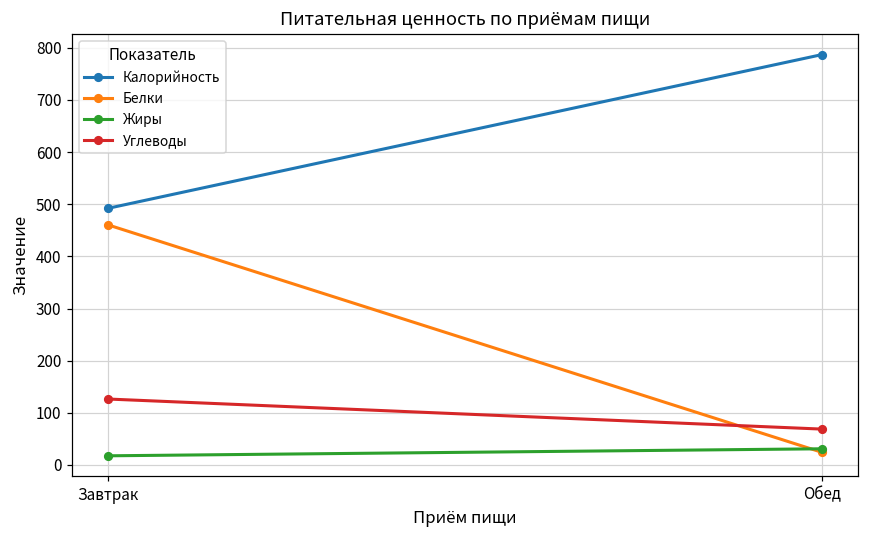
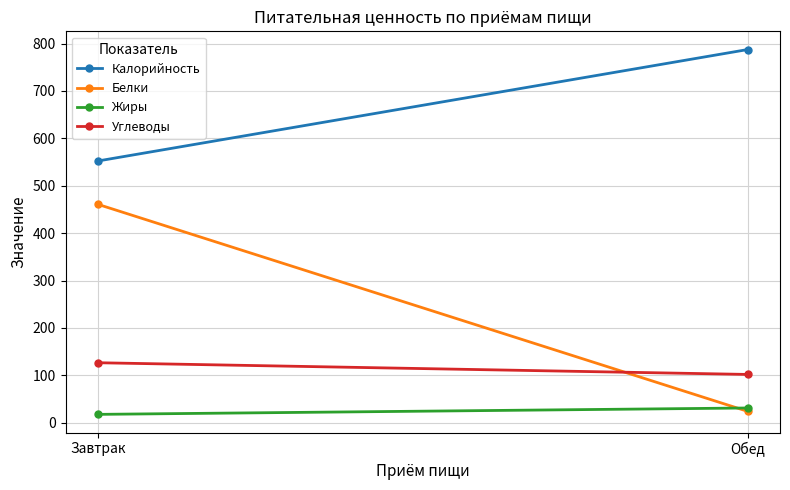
Калорийность, Завтрак: 490 -> 550
Углеводы, Обед: 70 -> 100
